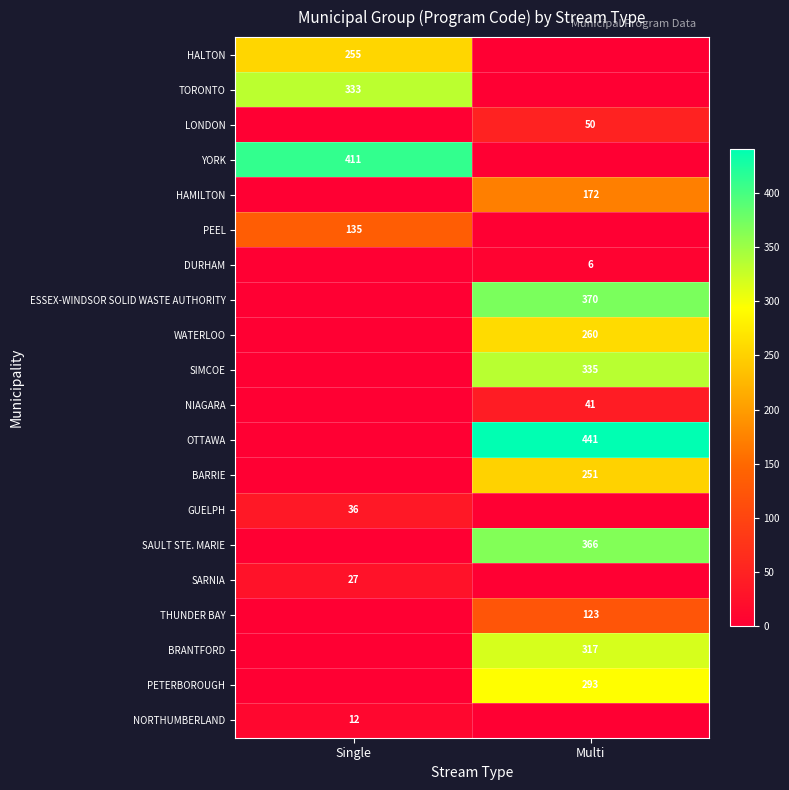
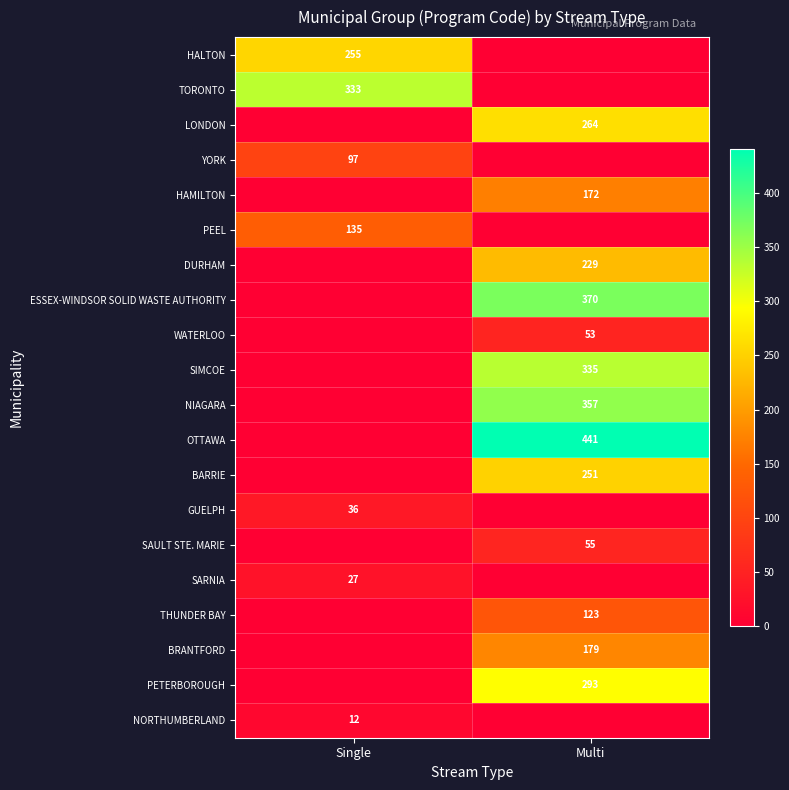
LONDON, Multi: 50 -> 264
YORK, Single: 411 -> 97
DURHAM, Multi: 6 -> 229
WATERLOO, Multi: 260 -> 53
NIAGARA, Multi: 41 -> 357
SAULT STE. MARIE, Multi: 366 -> 55
BRANTFORD, Multi: 317 -> 179
